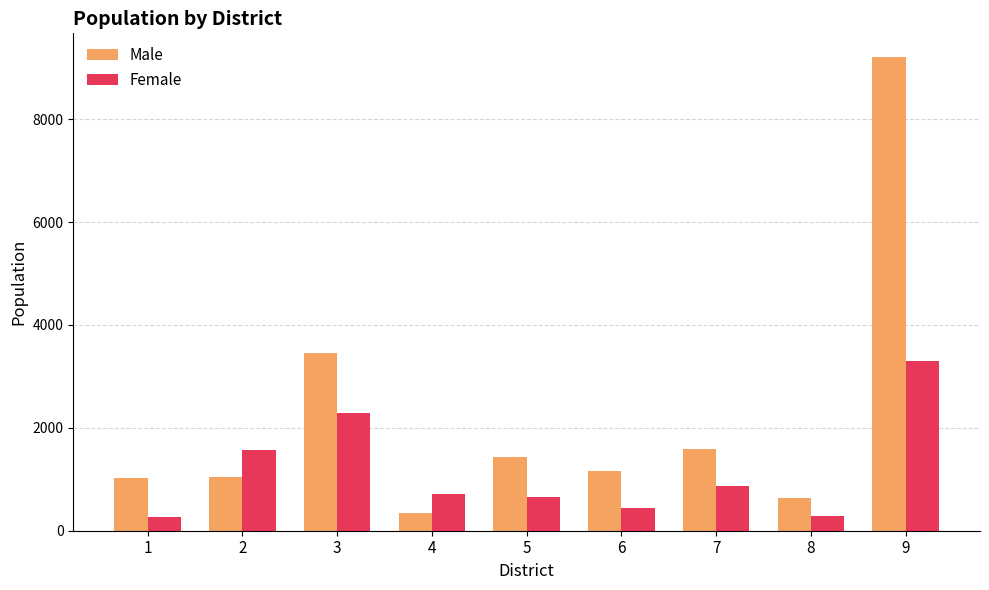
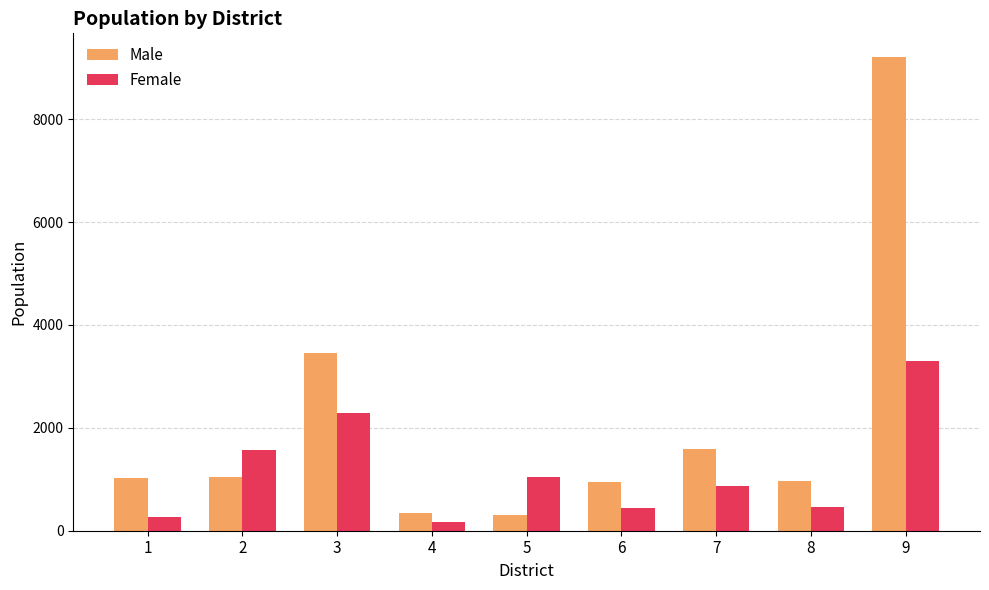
Female, 4: 700 -> 200
Male, 5: 1400 -> 300
Female, 5: 700 -> 1000
Male, 6: 1200 -> 1000
Male, 8: 600 -> 1000
Female, 8: 300 -> 500
